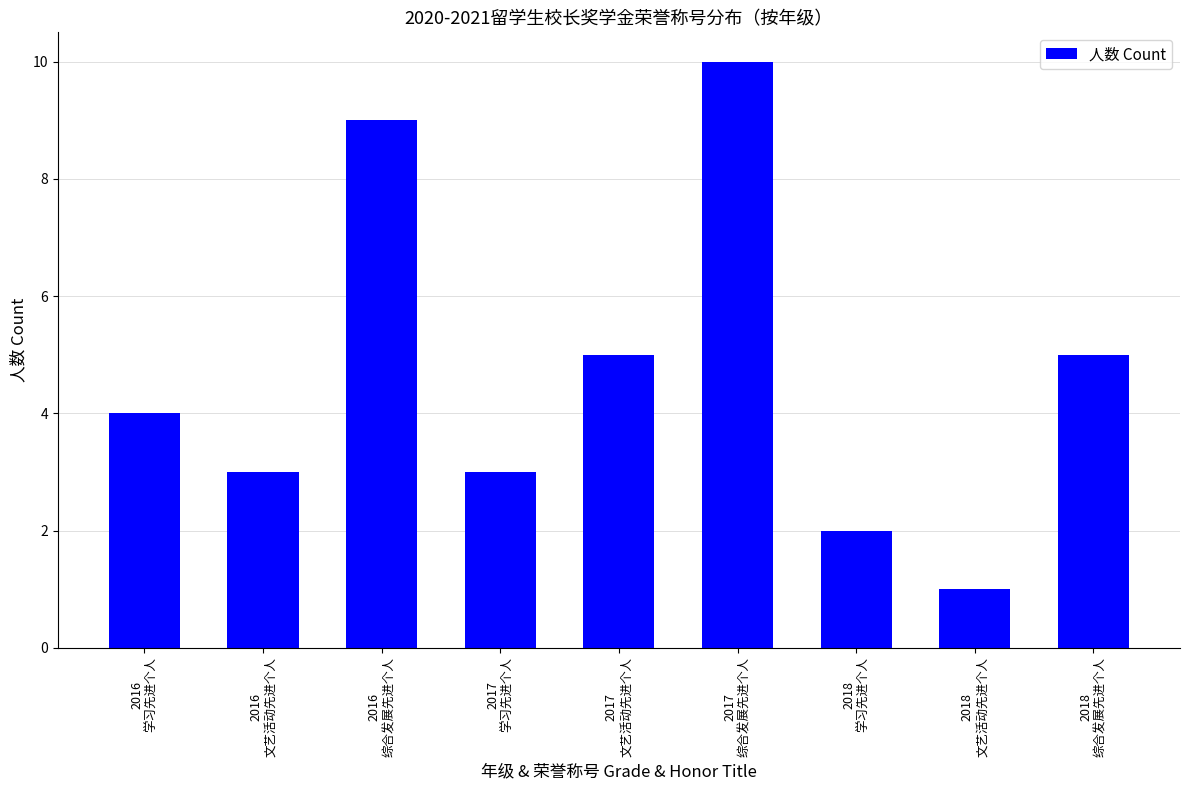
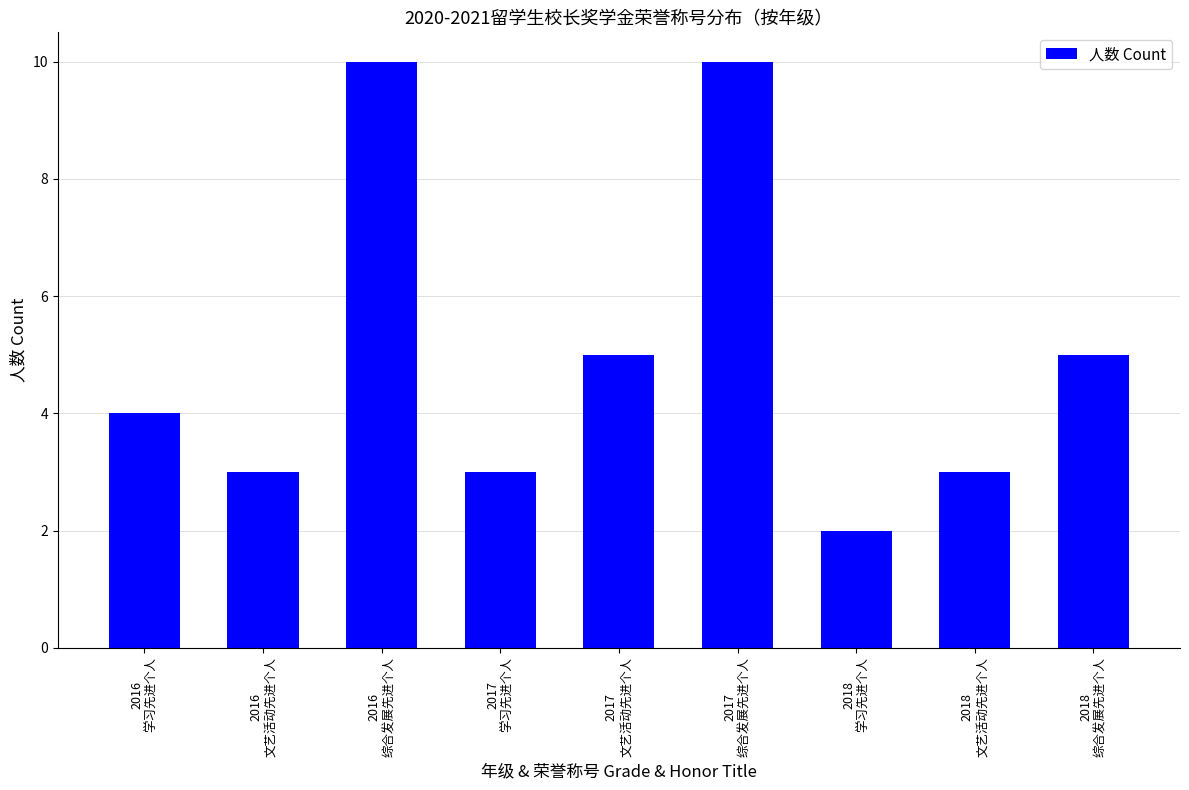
2016 综合发展先进个人: 9 -> 10
2018 文艺活动先进个人: 1 -> 3
